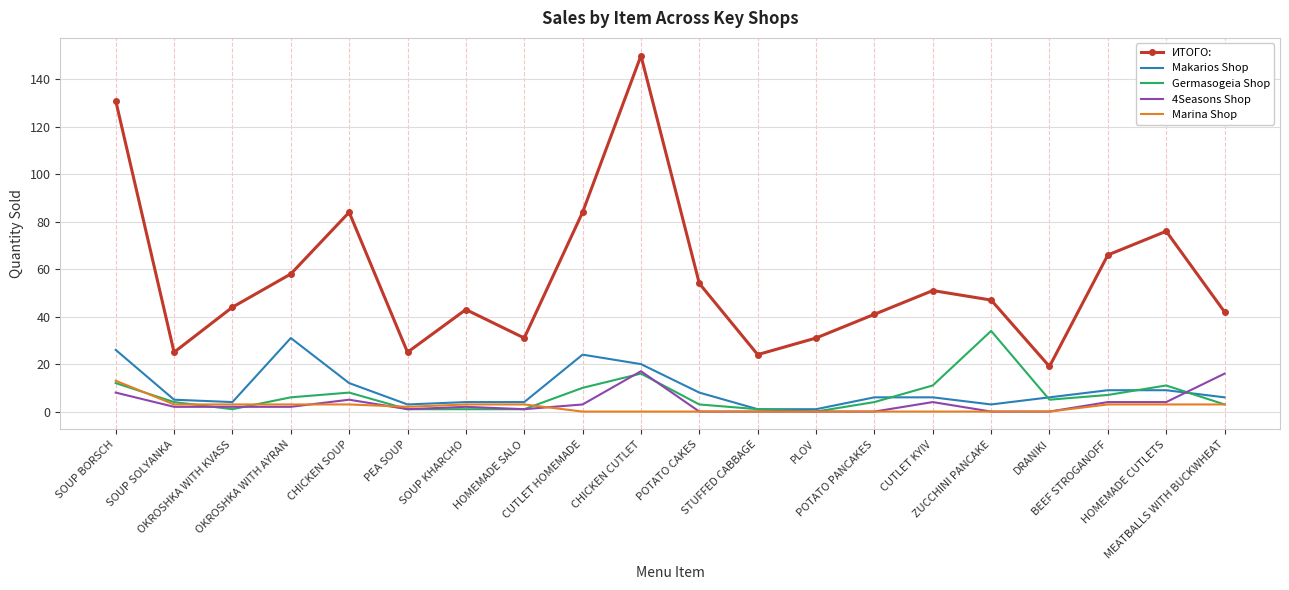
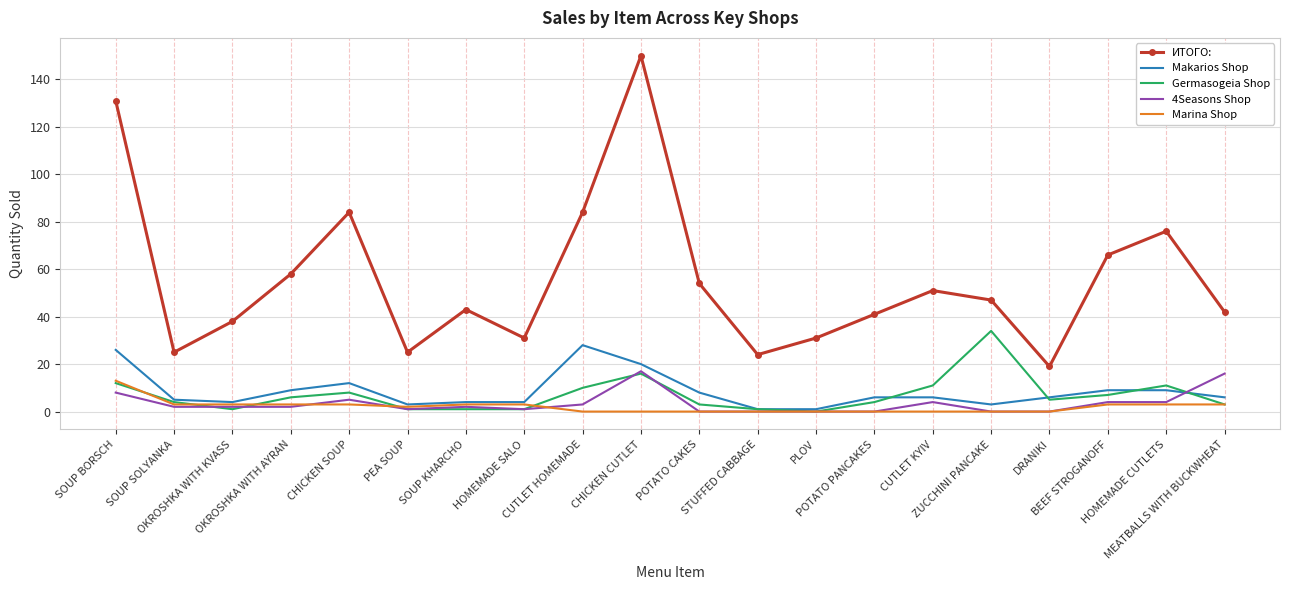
ИТОГО:, OKROSHKA WITH KVASS: 44 -> 38
Makarios Shop, OKROSHKA WITH AYRAN: 31 -> 9
Makarios Shop, CUTLET HOMEMADE: 24 -> 28
